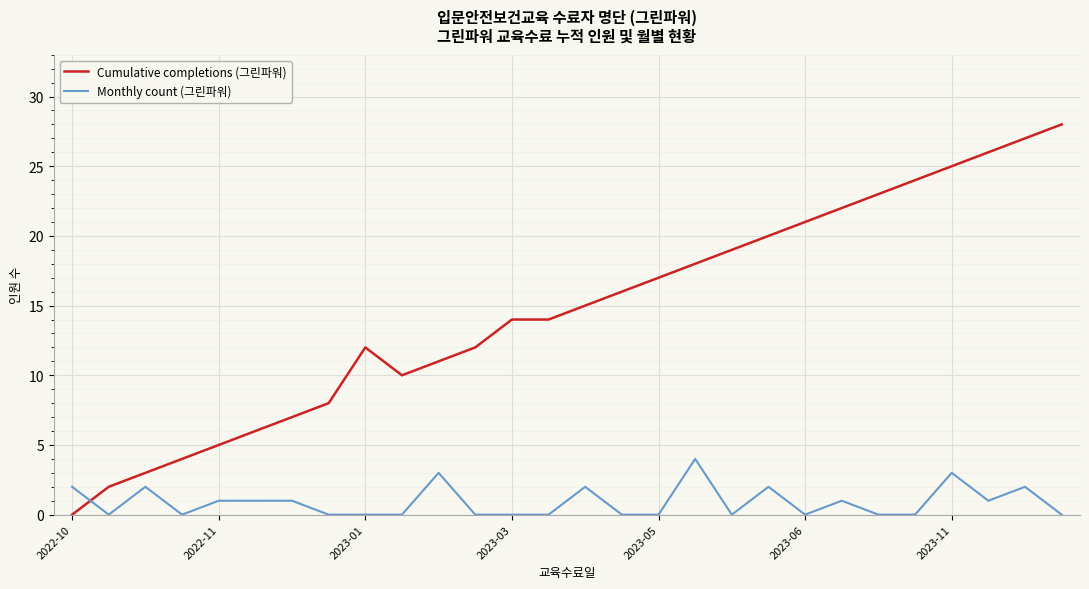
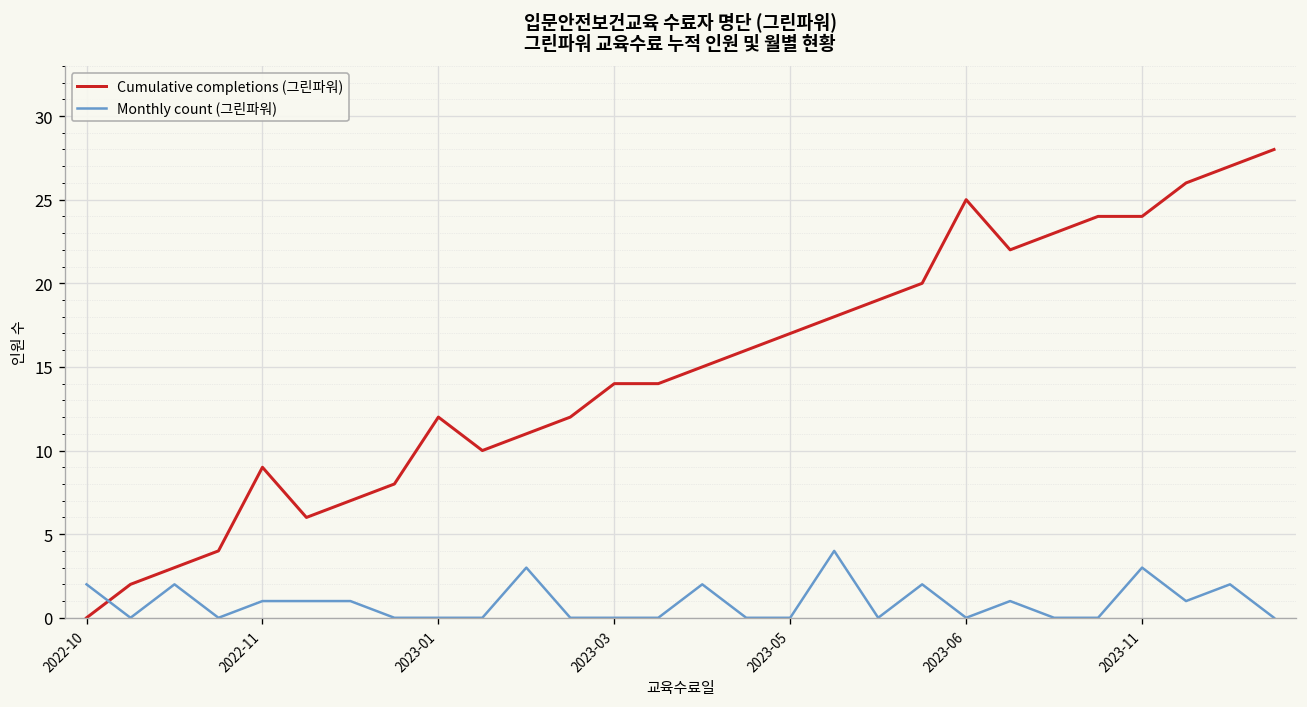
Cumulative completions (그린파워), 2022-11: 5 -> 9
Cumulative completions (그린파워), 2023-06: 21 -> 25
Cumulative completions (그린파워), 2023-11: 25 -> 24
